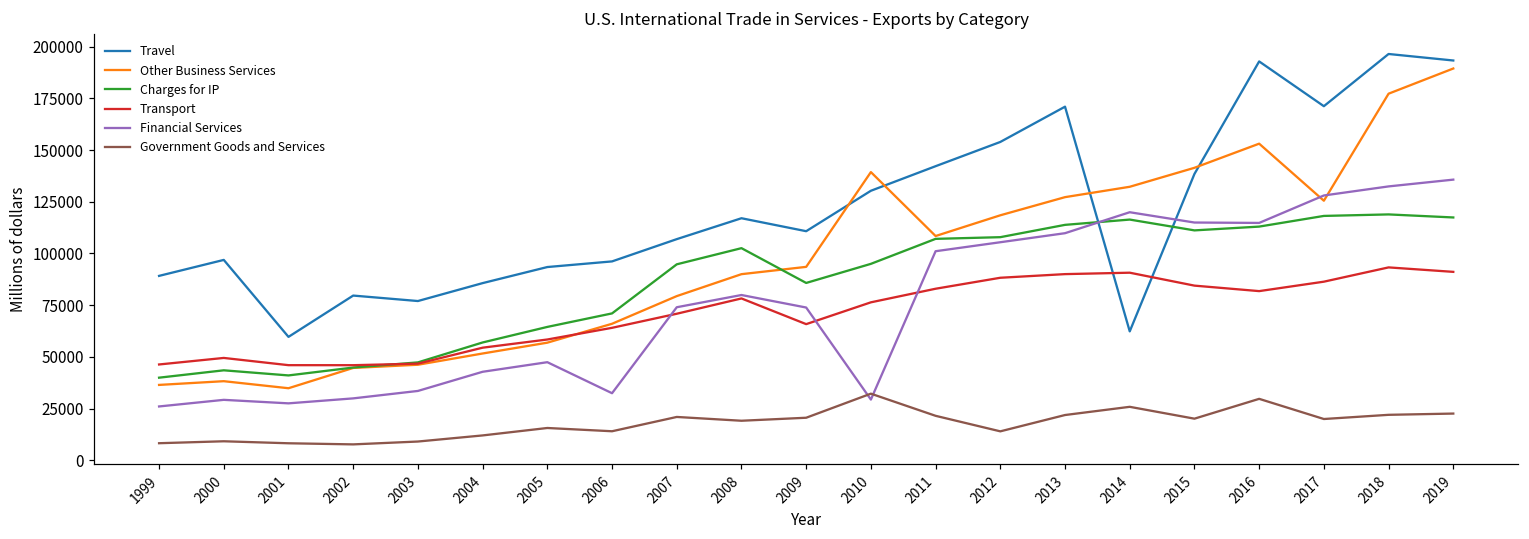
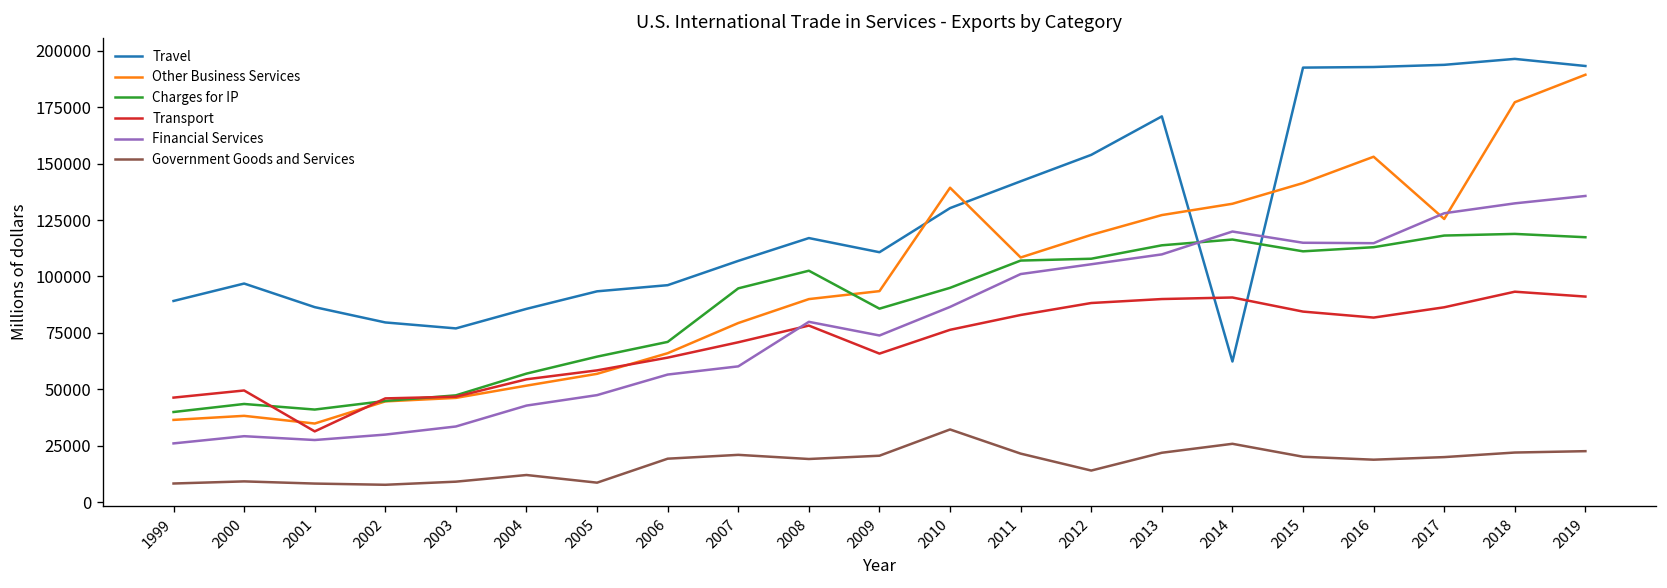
Travel, 2001: 60000 -> 86000
Transport, 2001: 46000 -> 31000
Government Goods and Services, 2005: 16000 -> 9000
Financial Services, 2006: 32000 -> 57000
Government Goods and Services, 2006: 14000 -> 19000
Financial Services, 2007: 74000 -> 60000
Financial Services, 2010: 29000 -> 87000
Travel, 2015: 138000 -> 193000
Government Goods and Services, 2016: 30000 -> 19000
Travel, 2017: 171000 -> 194000
